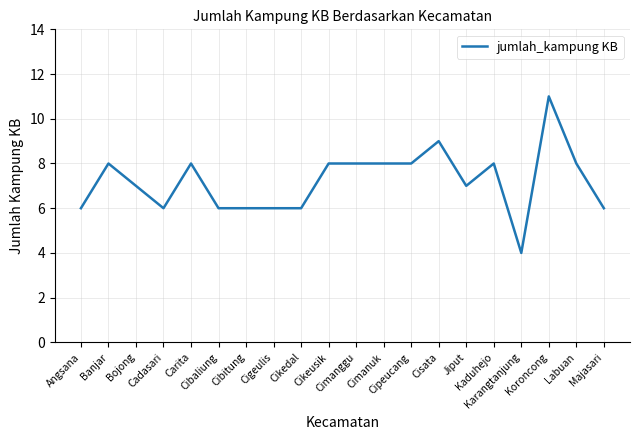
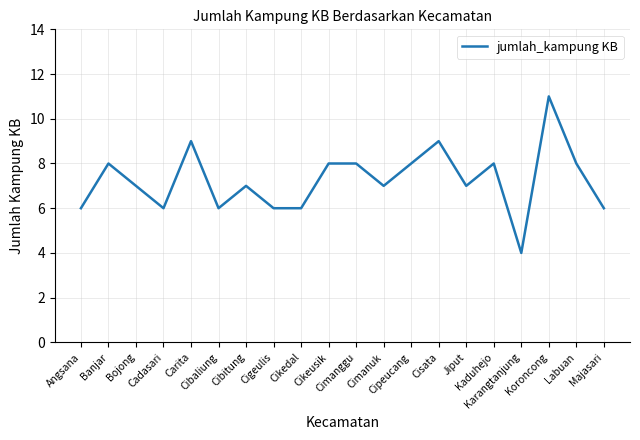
Carita: 8 -> 9
Cibitung: 6 -> 7
Cimanuk: 8 -> 7
